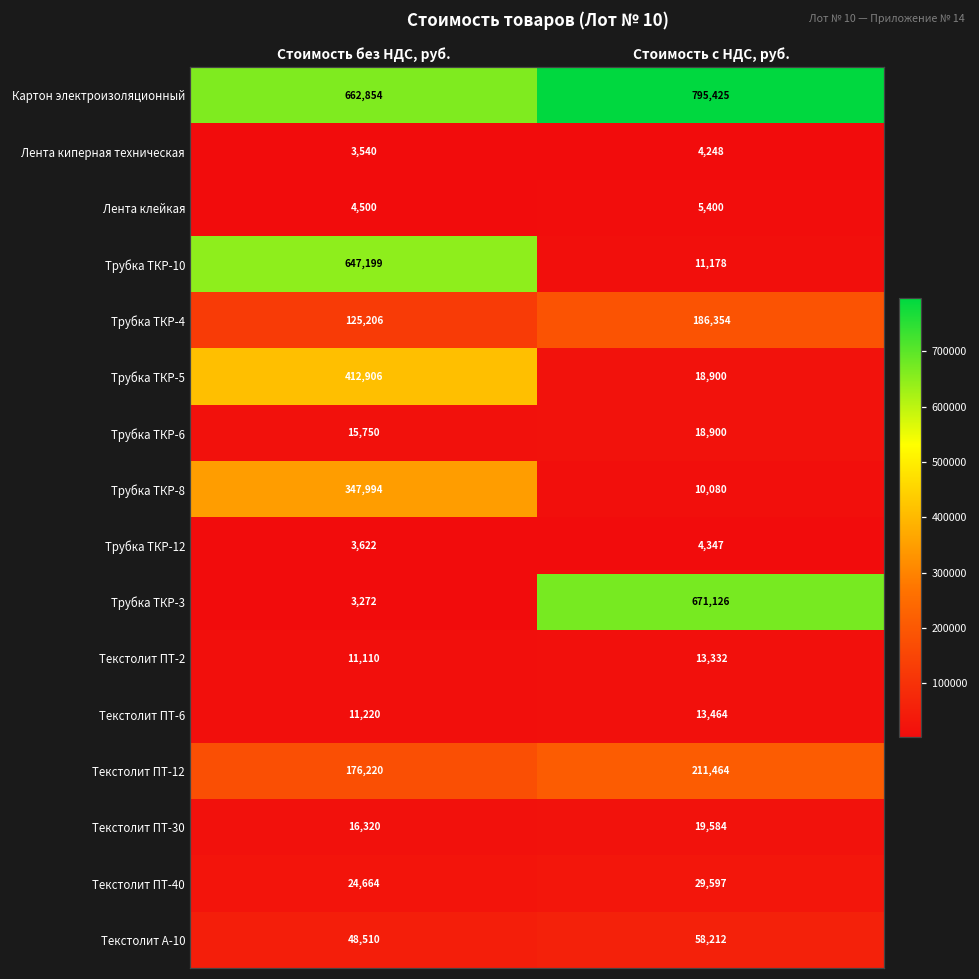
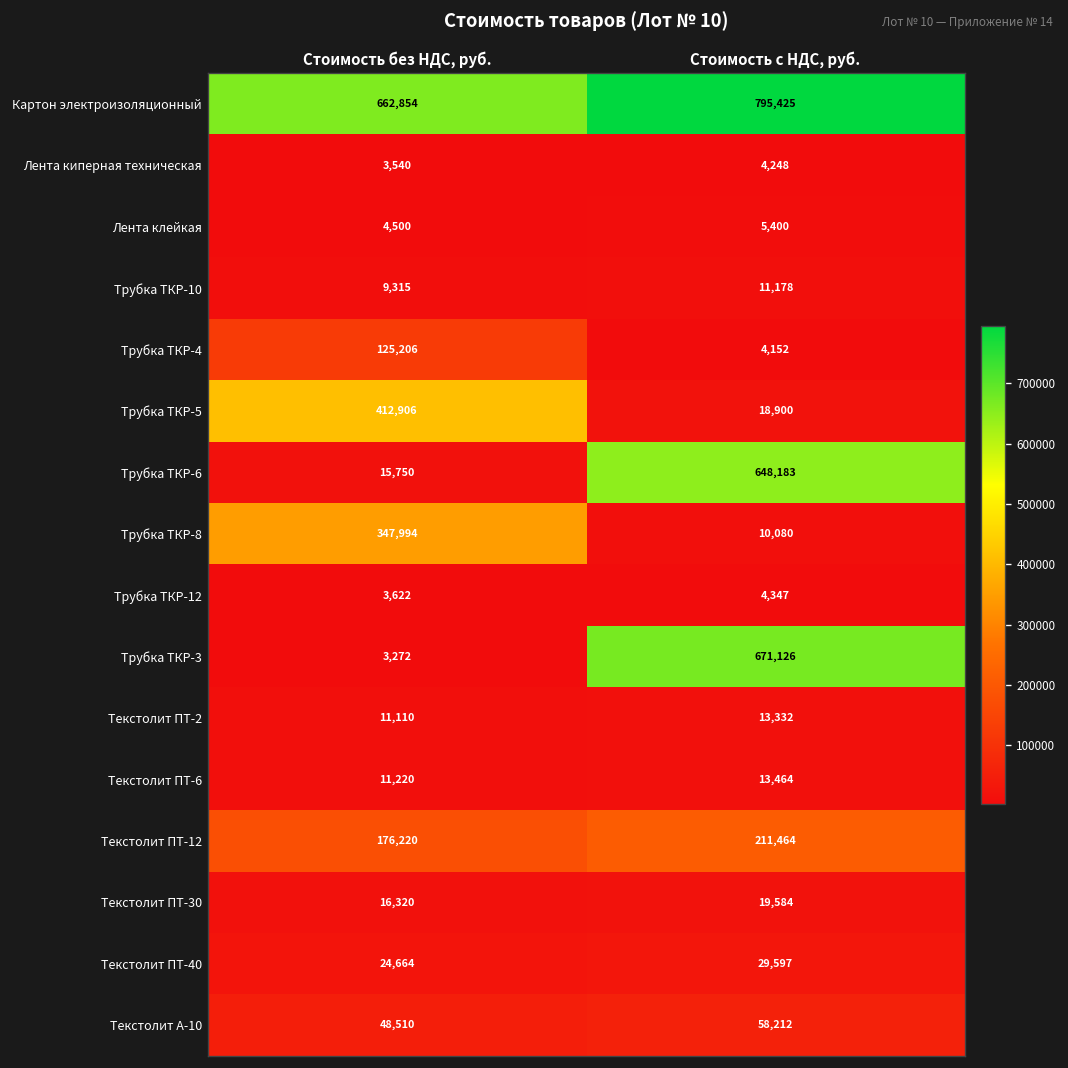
Трубка ТКР-10, Стоимость без НДС, руб.: 647,199 -> 9,315
Трубка ТКР-4, Стоимость с НДС, руб.: 186,354 -> 4,152
Трубка ТКР-6, Стоимость с НДС, руб.: 18,900 -> 648,183
